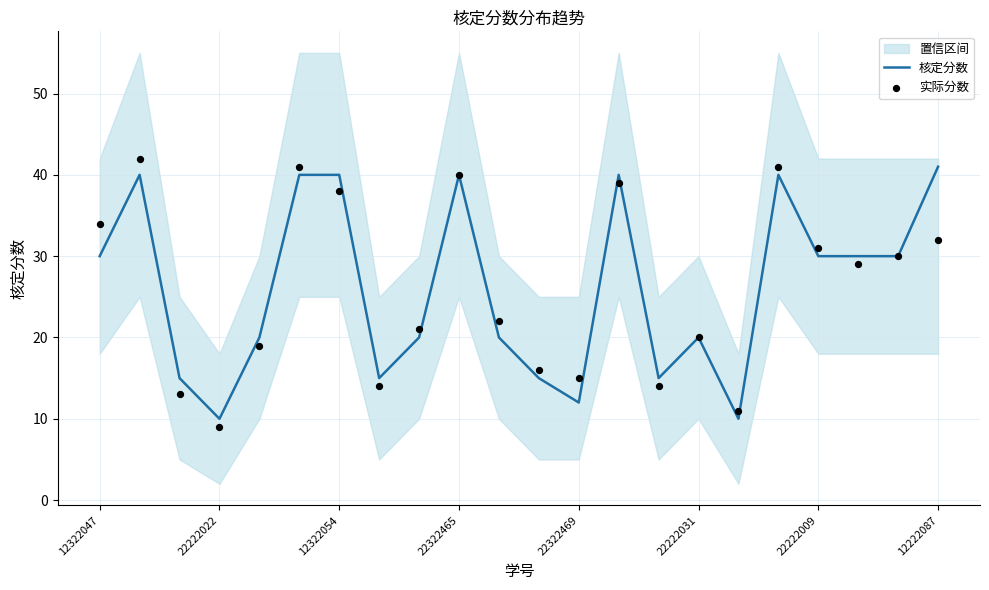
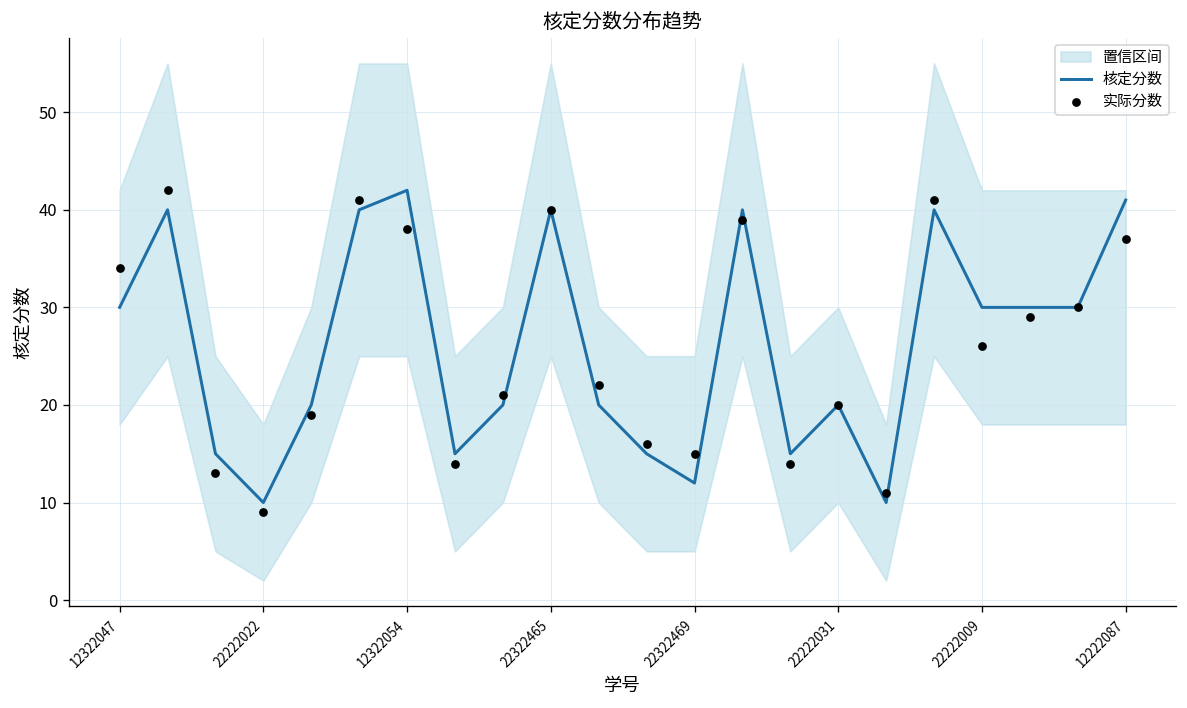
核定分数, 12322054: 40 -> 42
实际分数, 22222009: 31 -> 26
实际分数, 12222087: 32 -> 37
